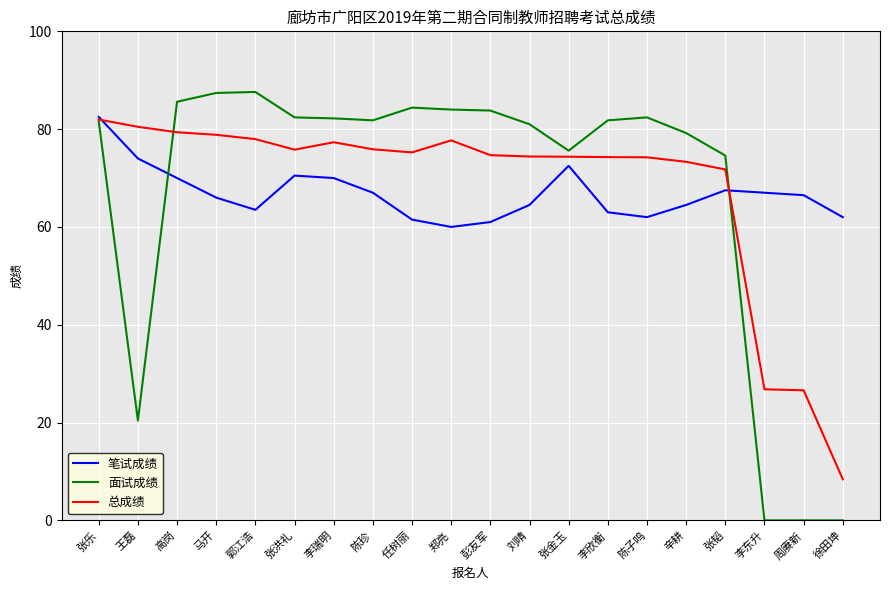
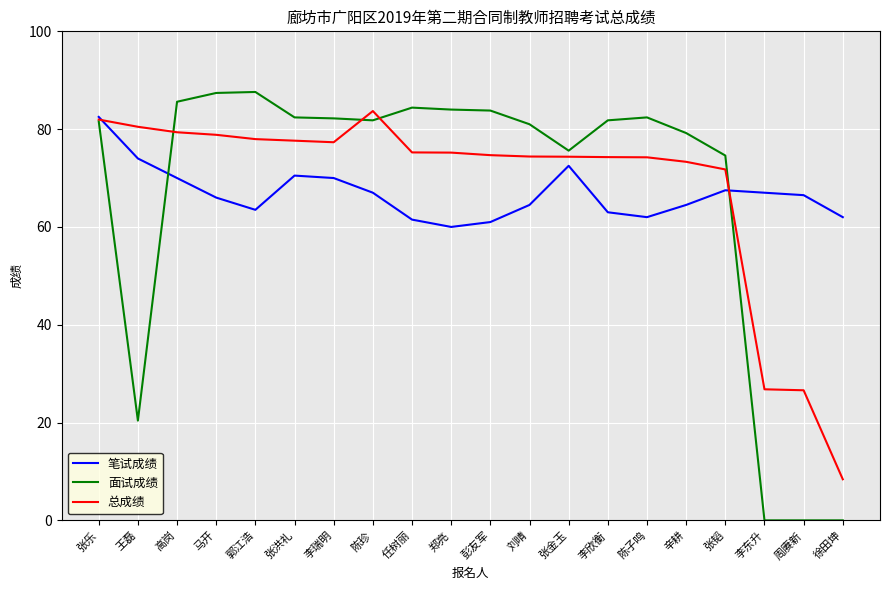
总成绩, 张洪礼: 76 -> 78
总成绩, 陈珍: 76 -> 84
总成绩, 郑亮: 78 -> 75
